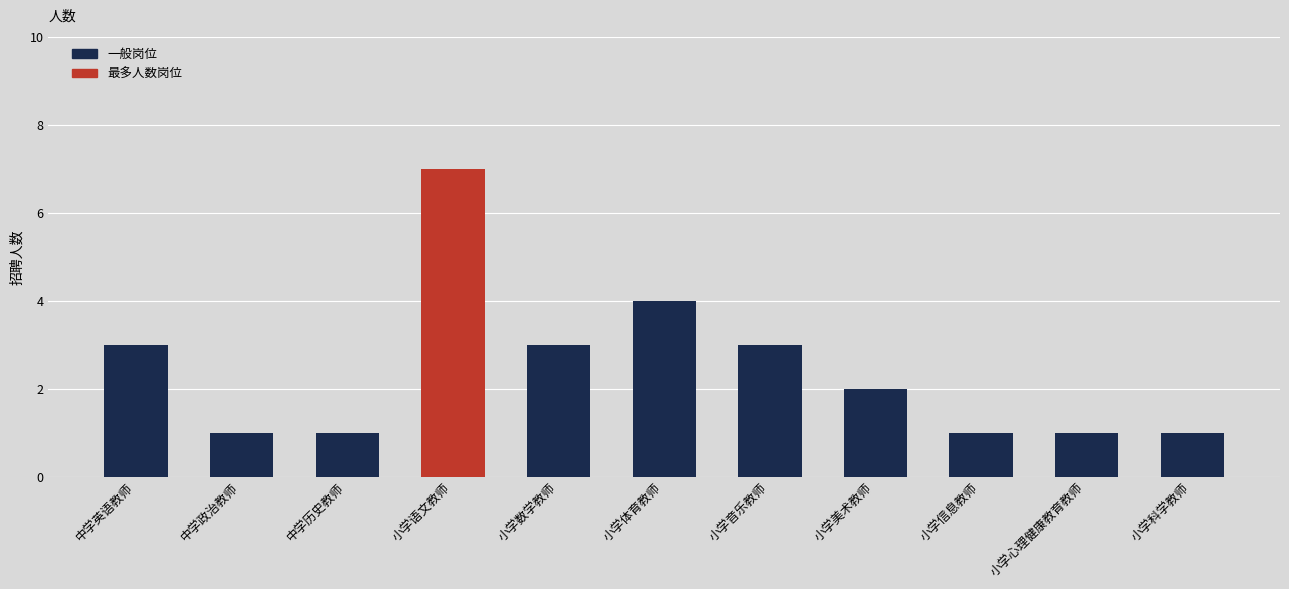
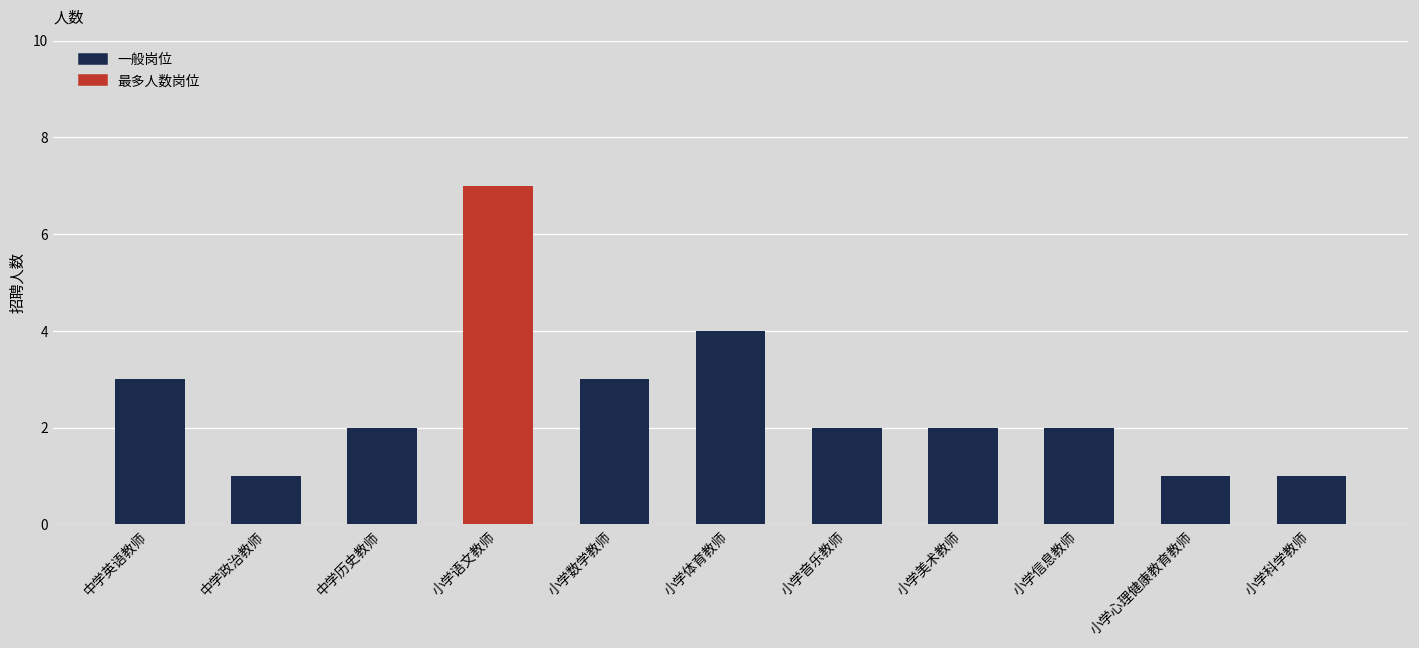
中学历史教师: 1 -> 2
小学音乐教师: 3 -> 2
小学信息教师: 1 -> 2
